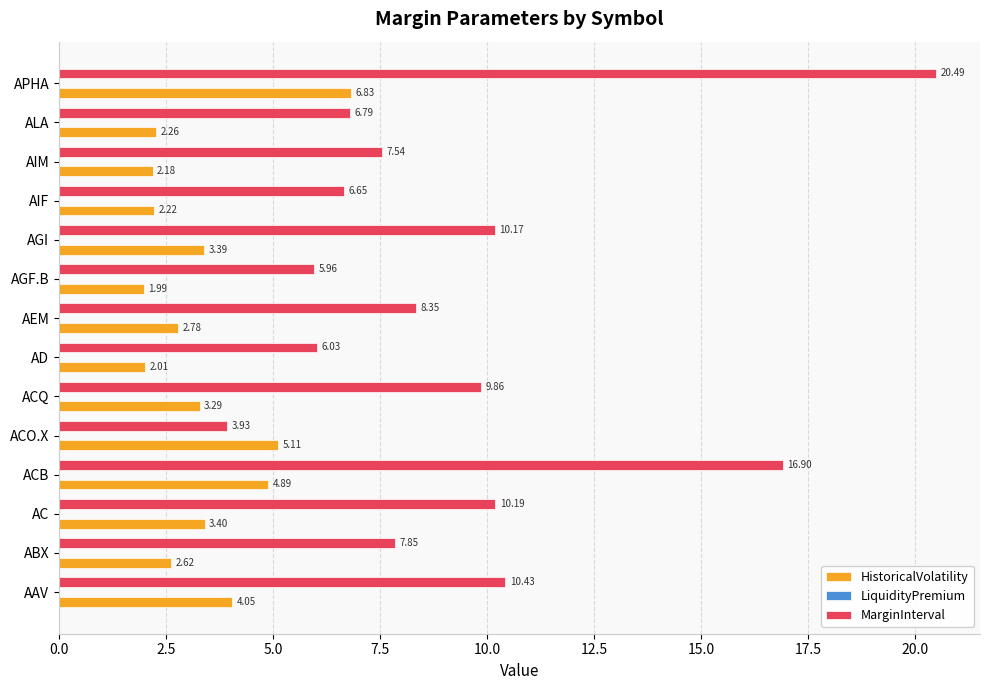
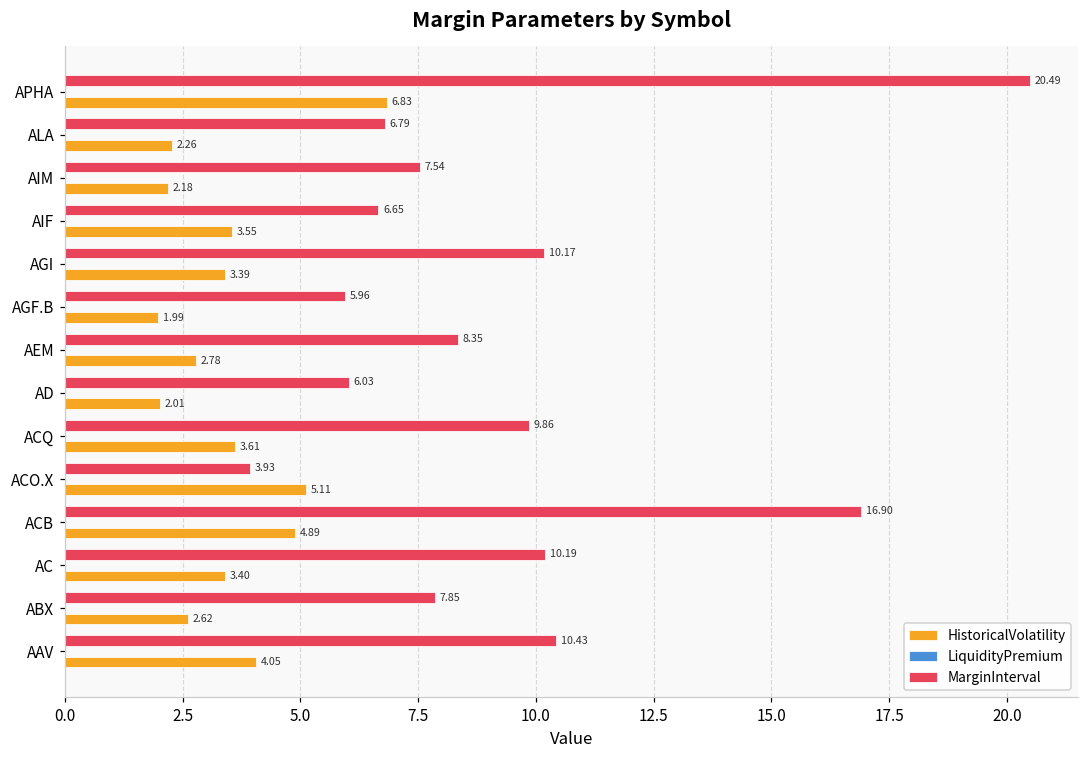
HistoricalVolatility, AIF: 2.22 -> 3.55
HistoricalVolatility, ACQ: 3.29 -> 3.61
